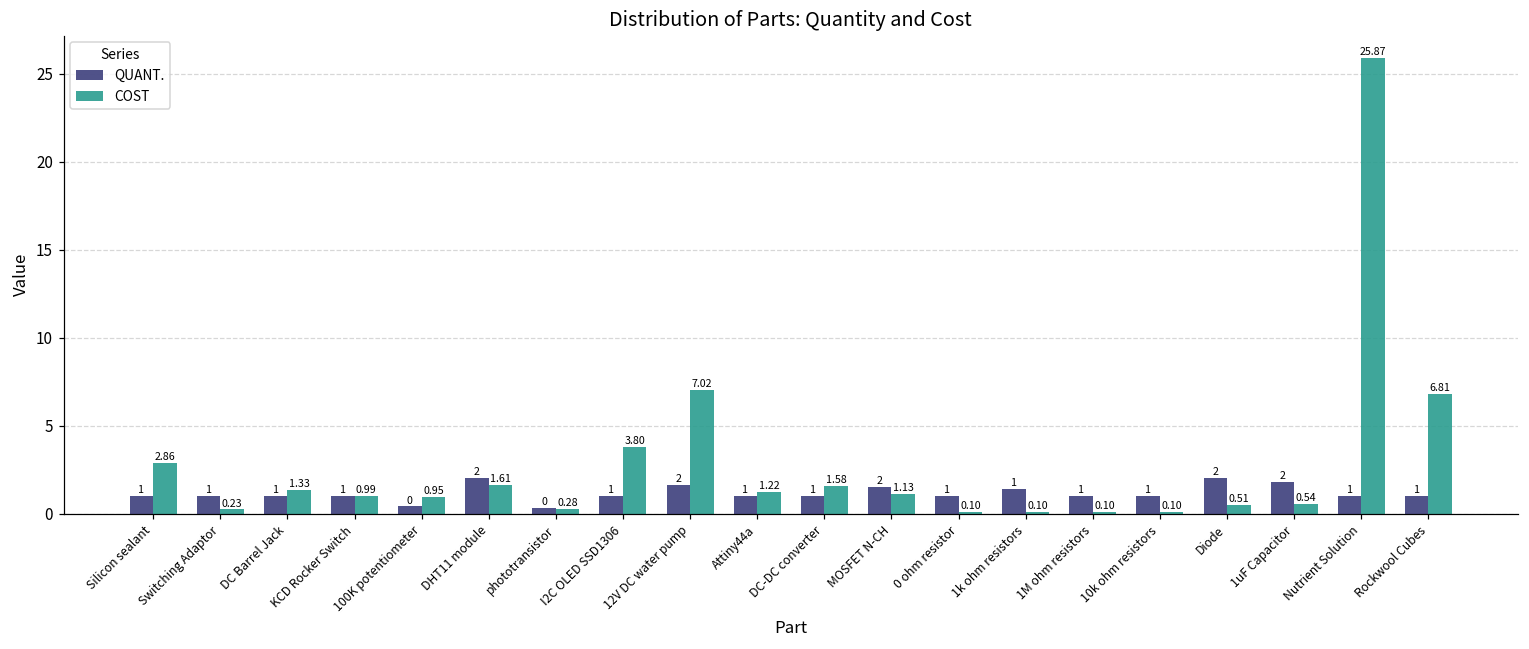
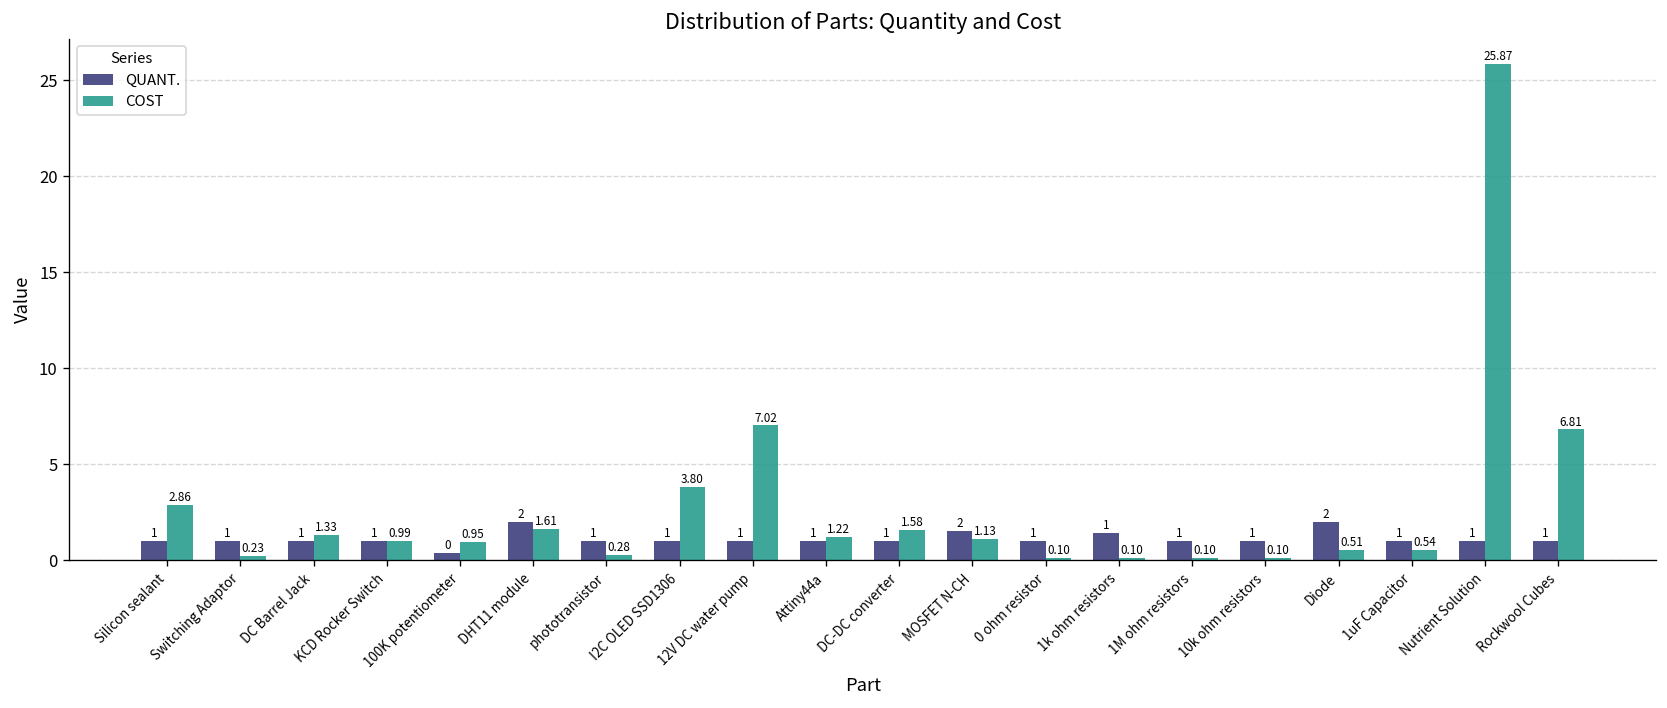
QUANT., phototransistor: 0 -> 1
QUANT., 12V DC water pump: 2 -> 1
QUANT., 1uF Capacitor: 2 -> 1
